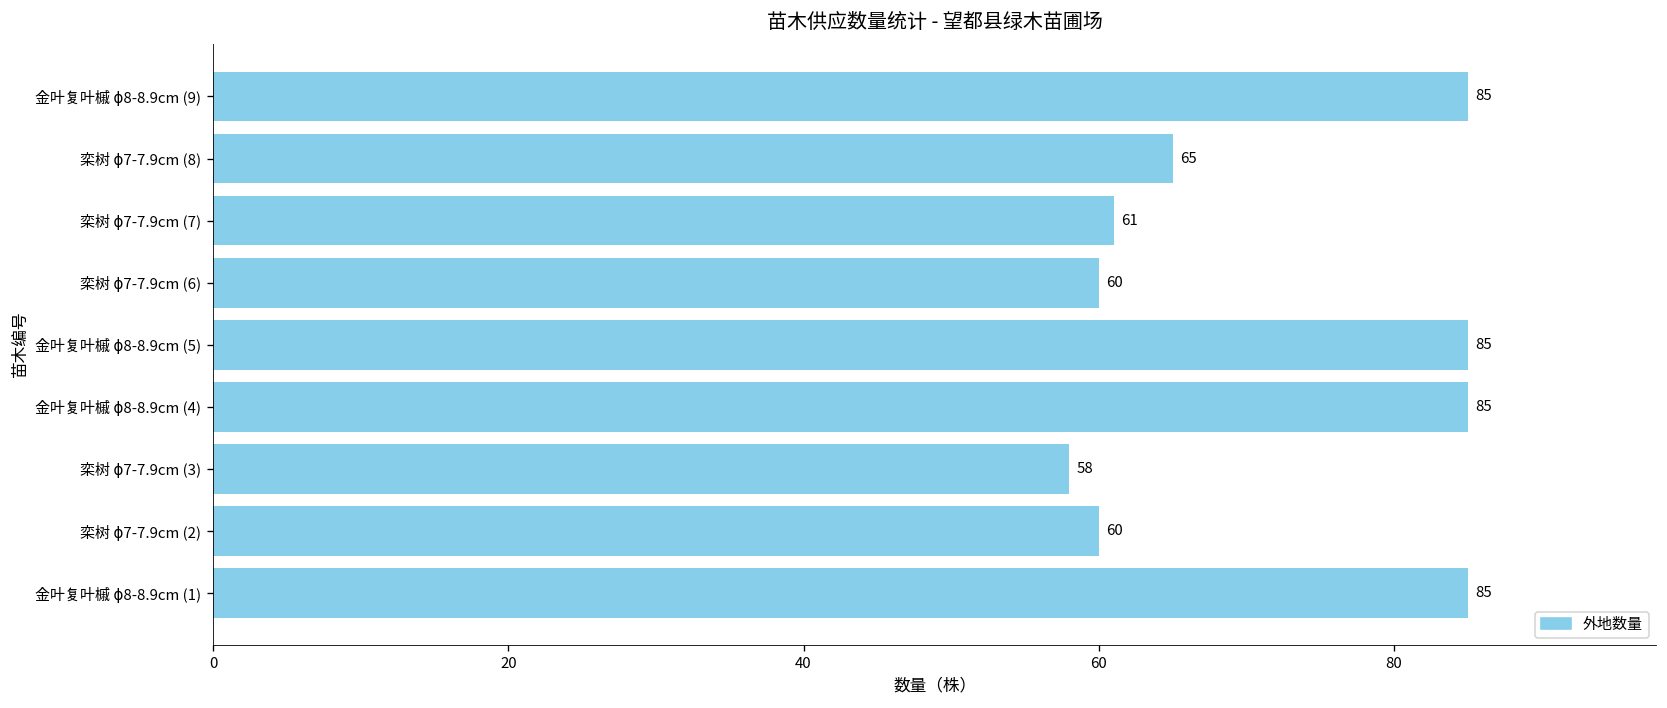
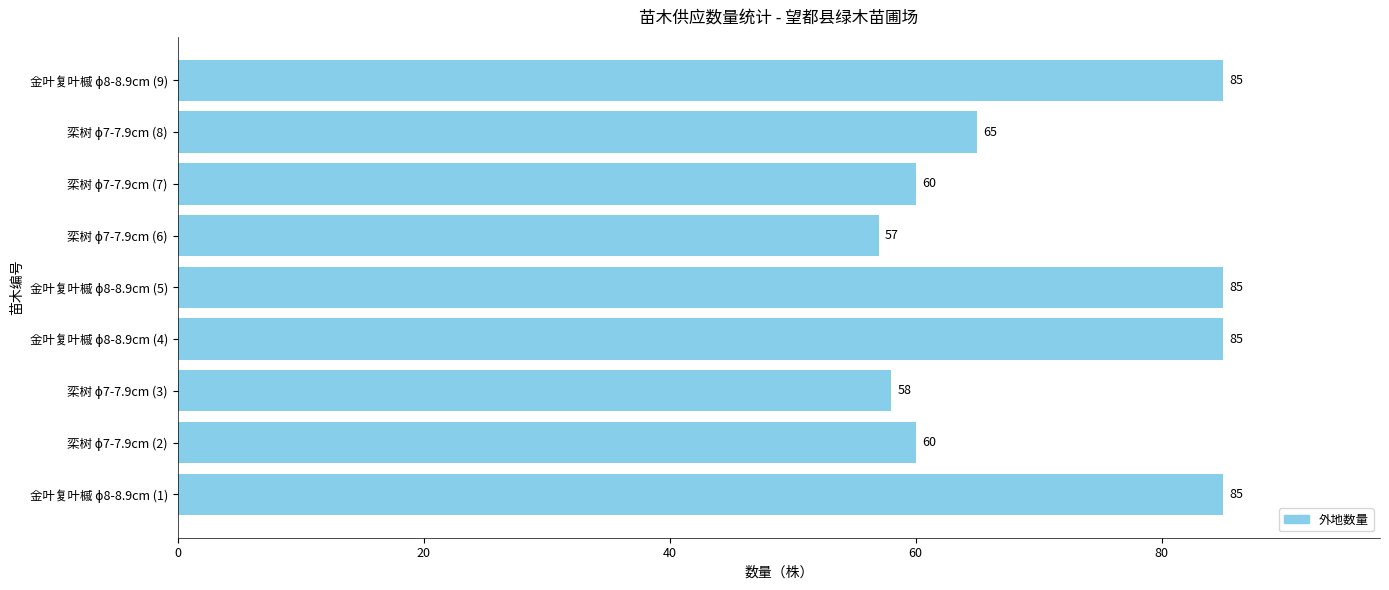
栾树 ϕ7-7.9cm (7): 61 -> 60
栾树 ϕ7-7.9cm (6): 60 -> 57
